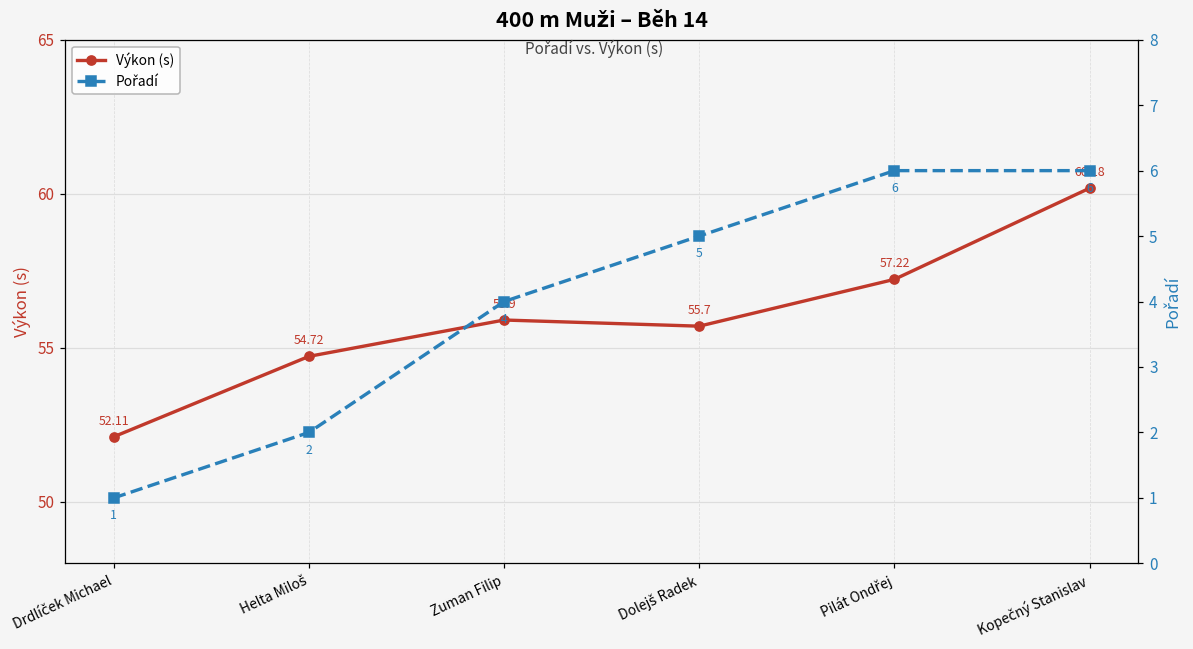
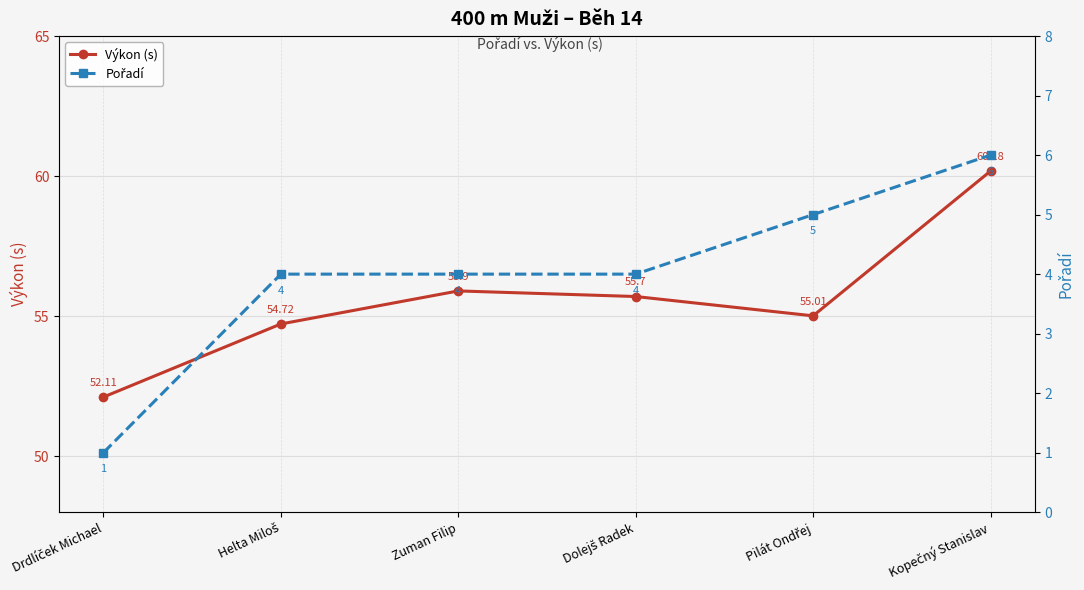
Výkon (s), Pilát Ondřej: 57.22 -> 55.01
Pořadí, Helta Miloš: 2 -> 4
Pořadí, Dolejš Radek: 5 -> 4
Pořadí, Pilát Ondřej: 6 -> 5
